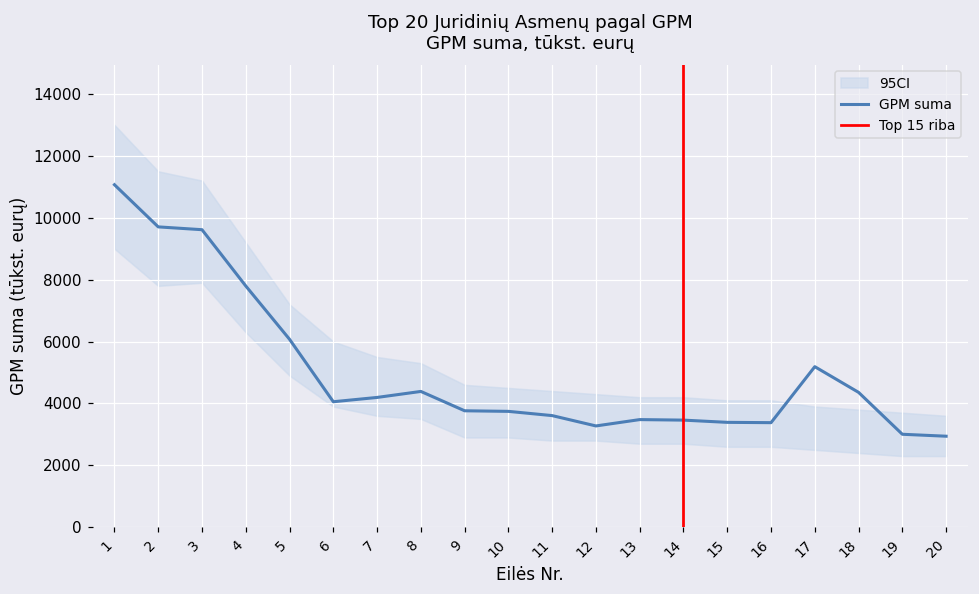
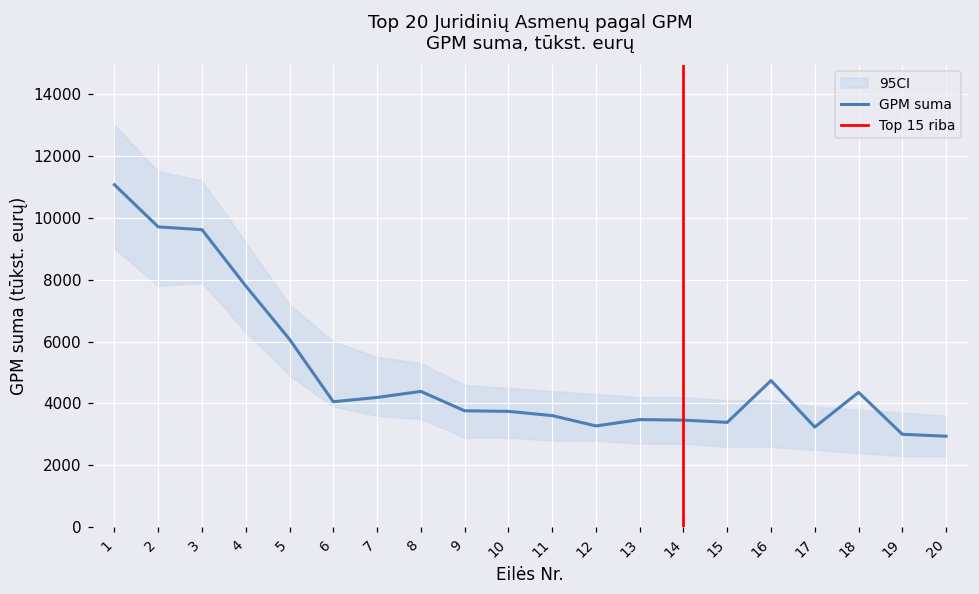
GPM suma, 16: 3400 -> 4700
GPM suma, 17: 5200 -> 3200
